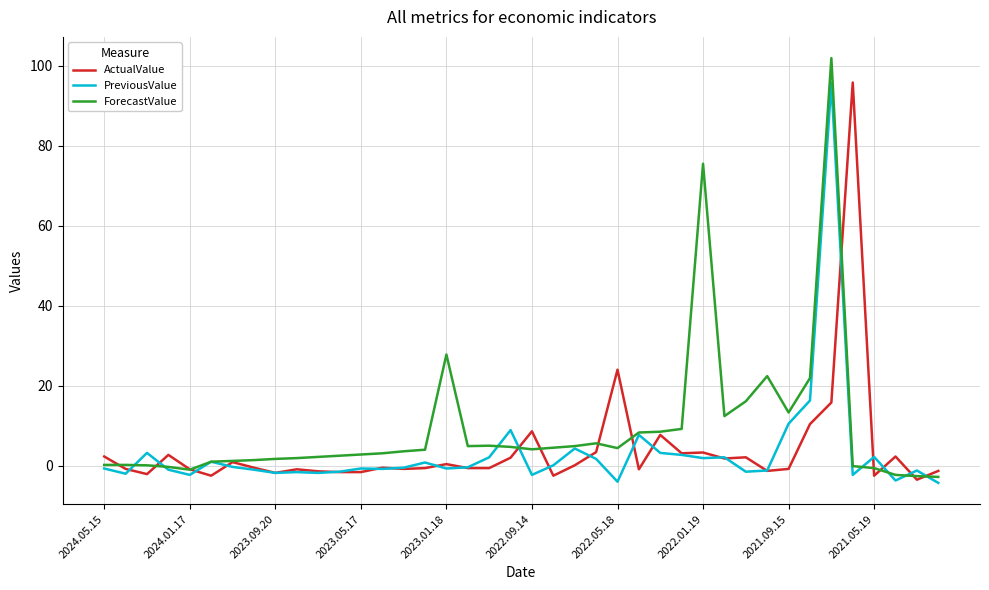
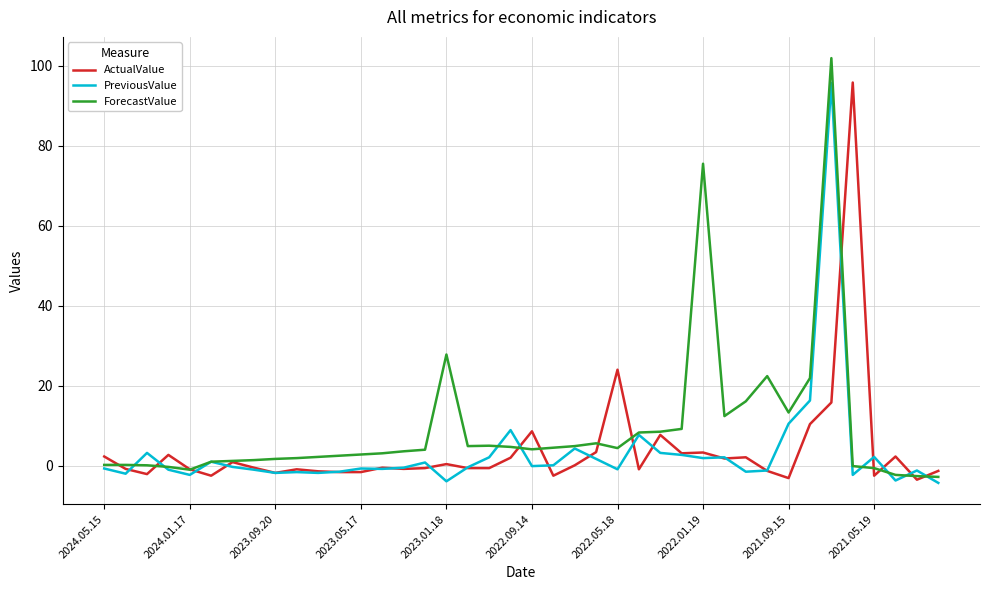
PreviousValue, 2023.01.18: -1 -> -4
PreviousValue, 2022.09.14: -2 -> 0
PreviousValue, 2022.05.18: -4 -> -1
ActualValue, 2021.09.15: -1 -> -3
